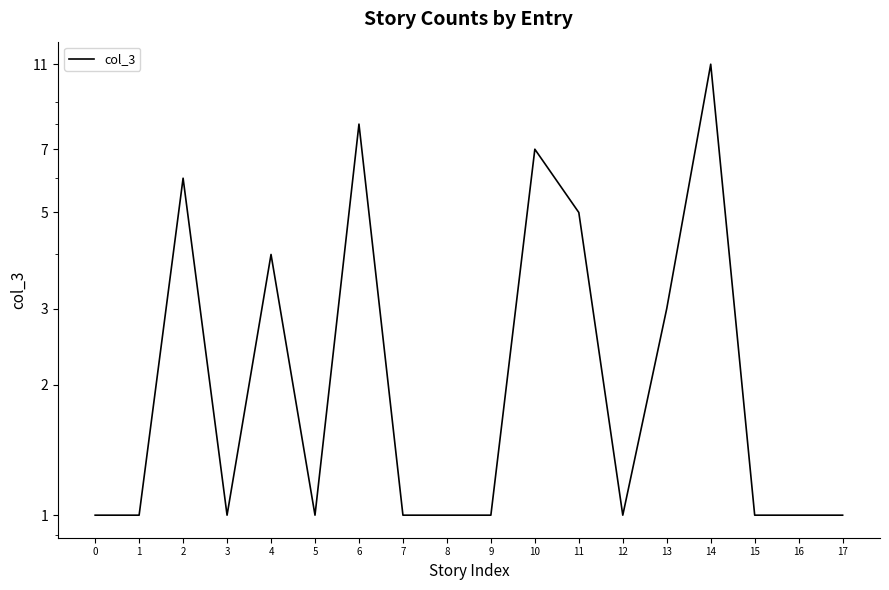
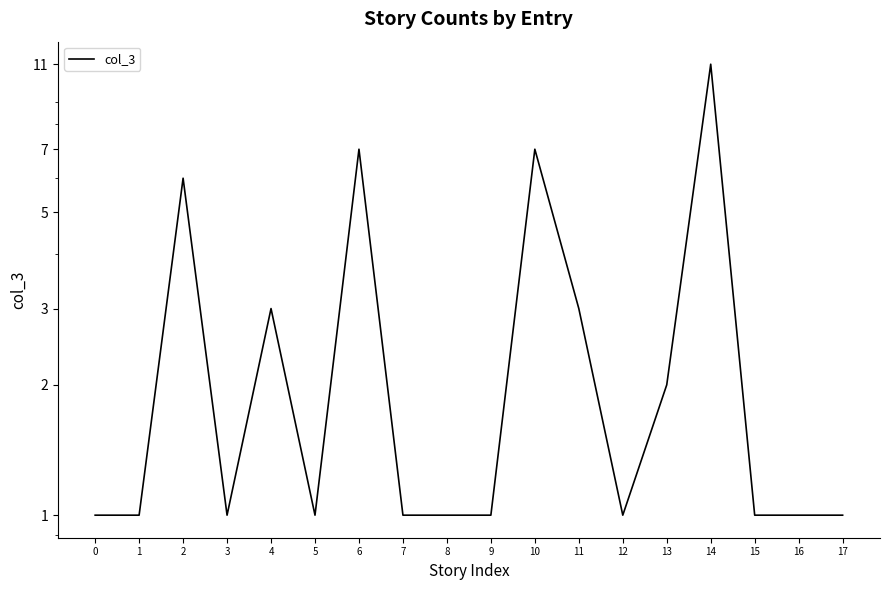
4: 4 -> 3
6: 8 -> 7
11: 5 -> 3
13: 3 -> 2
